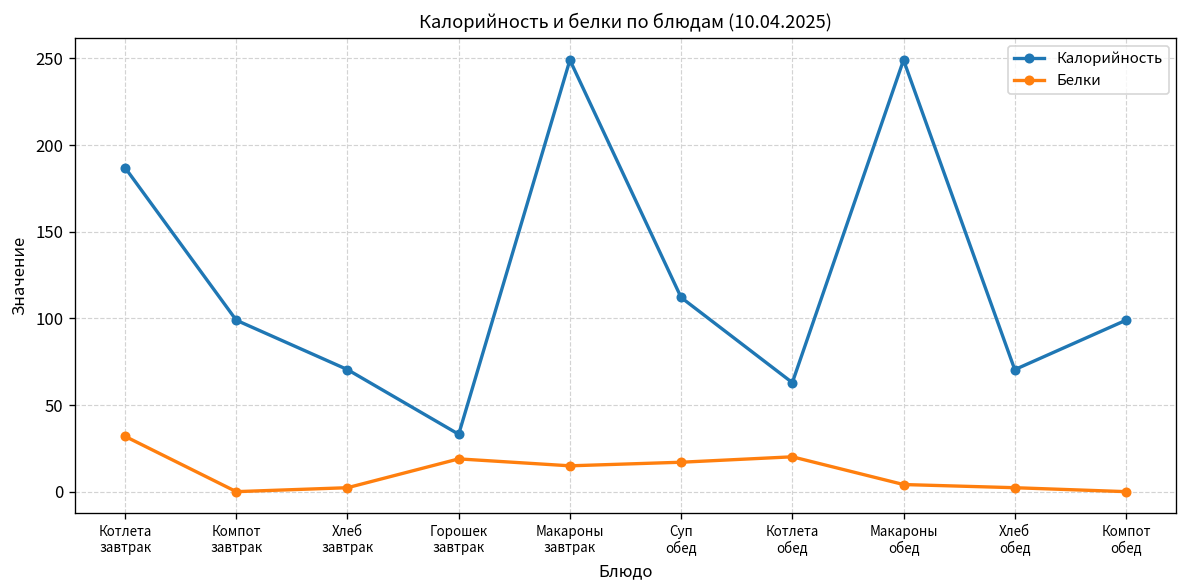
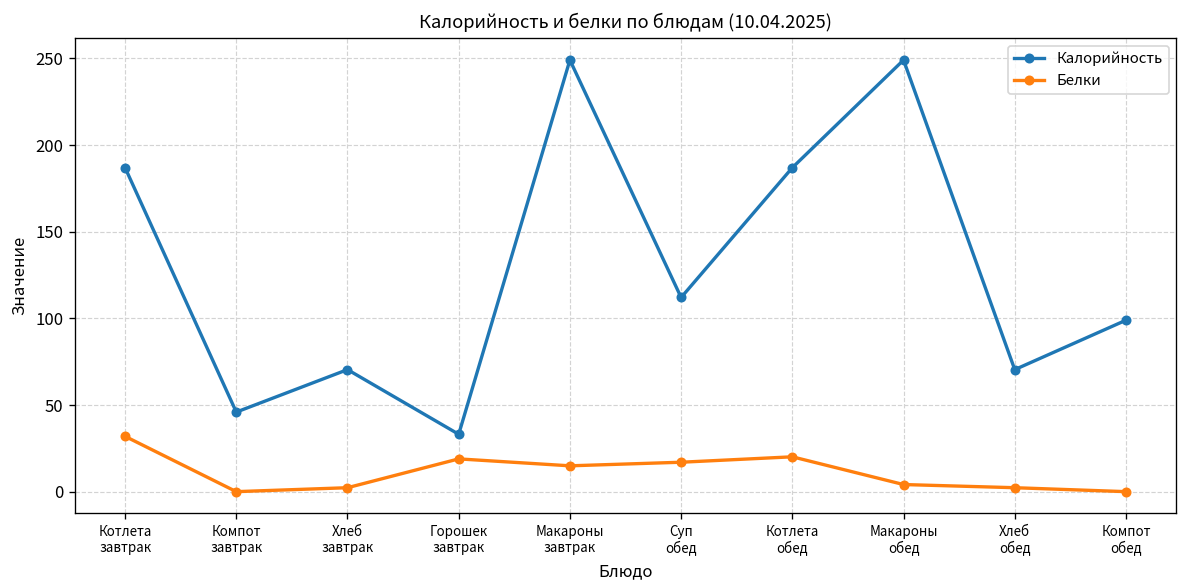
Калорийность, Компот завтрак: 99 -> 46
Калорийность, Котлета обед: 63 -> 187
